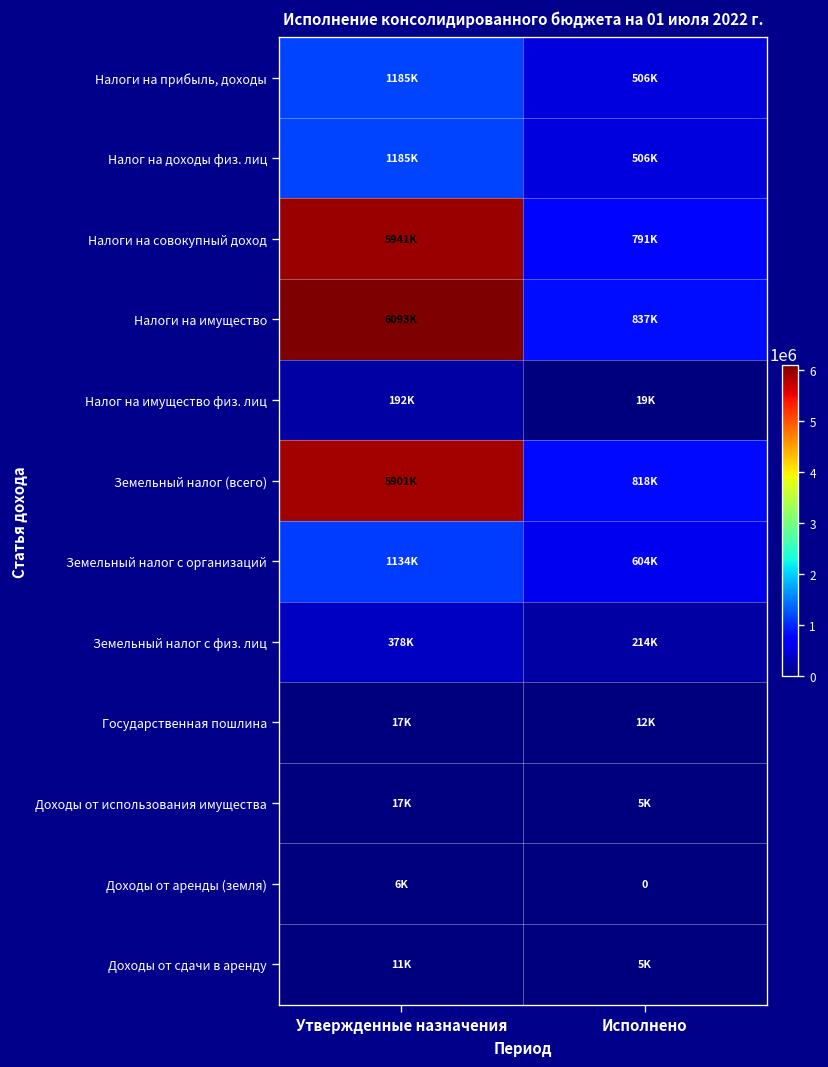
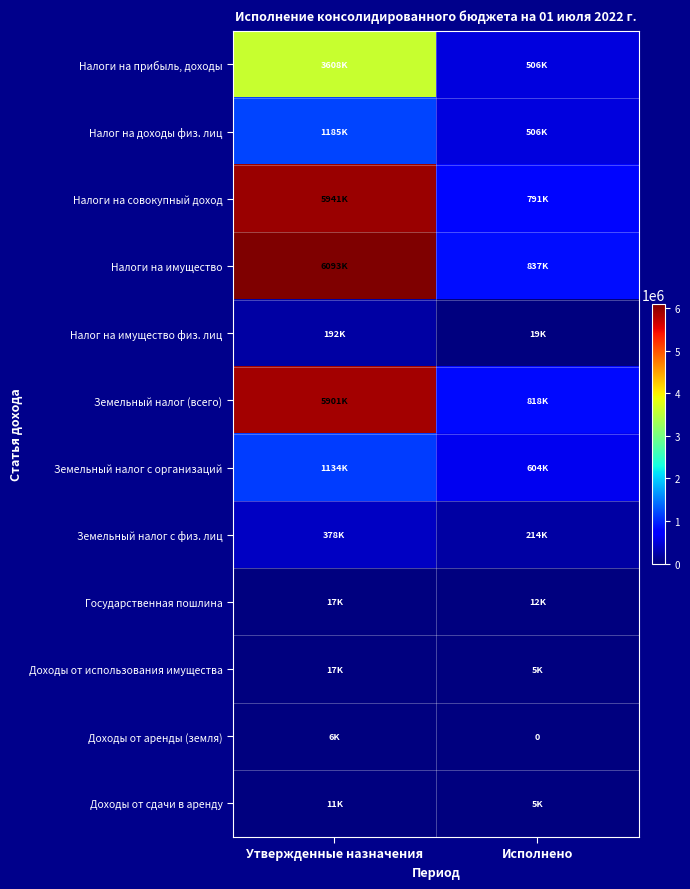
Налоги на прибыль, доходы, Утвержденные назначения: 1185K -> 3608K
